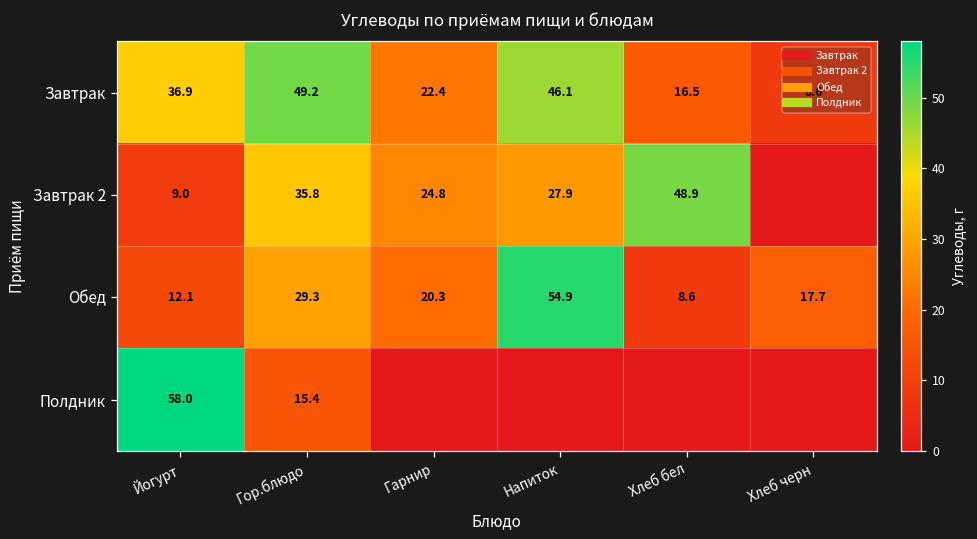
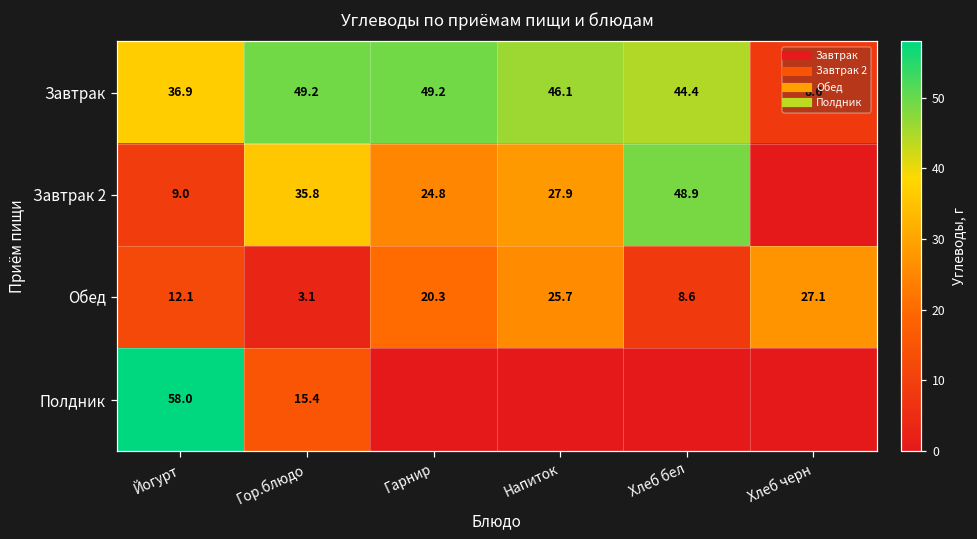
Завтрак, Гарнир: 22.4 -> 49.2
Завтрак, Хлеб бел: 16.5 -> 44.4
Обед, Гор.блюдо: 29.3 -> 3.1
Обед, Напиток: 54.9 -> 25.7
Обед, Хлеб черн: 17.7 -> 27.1
